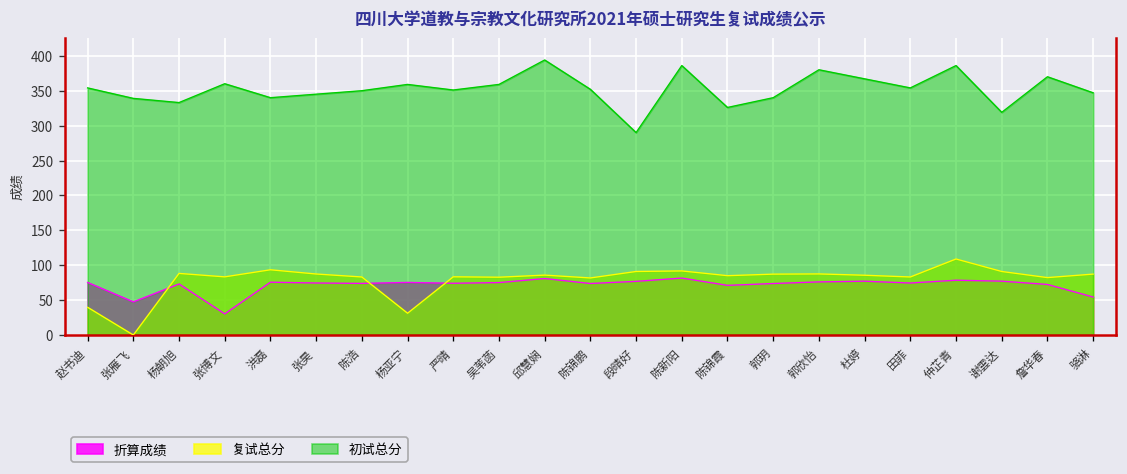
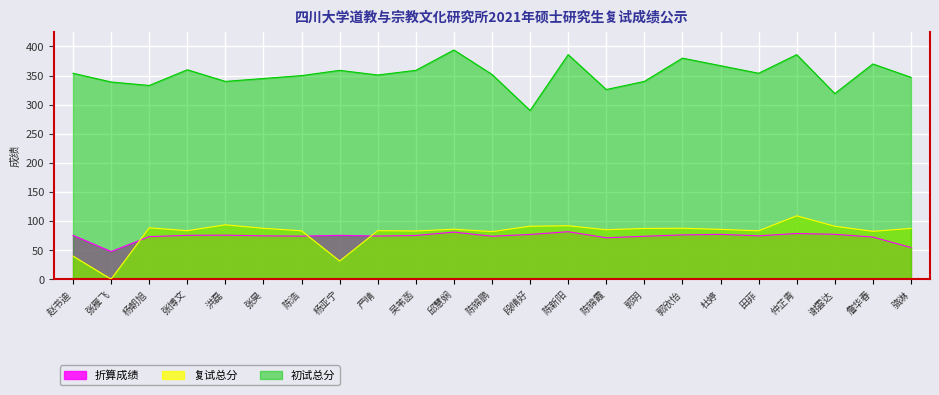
折算成绩, 张博文: 30 -> 80
